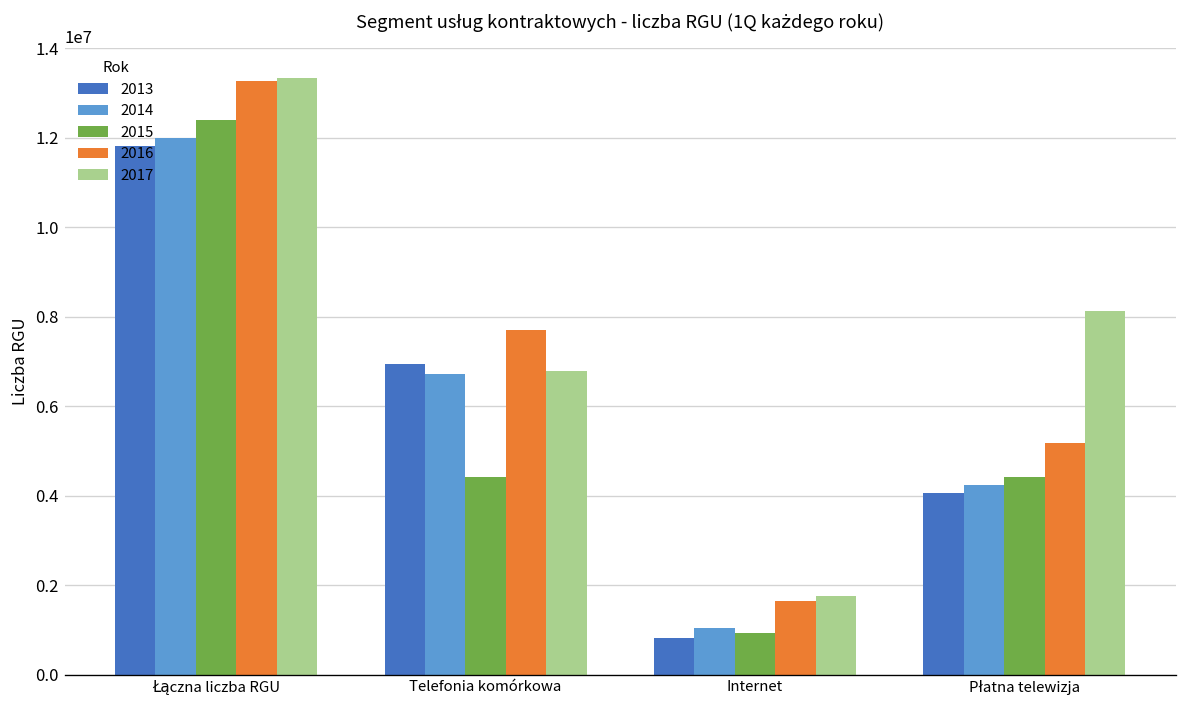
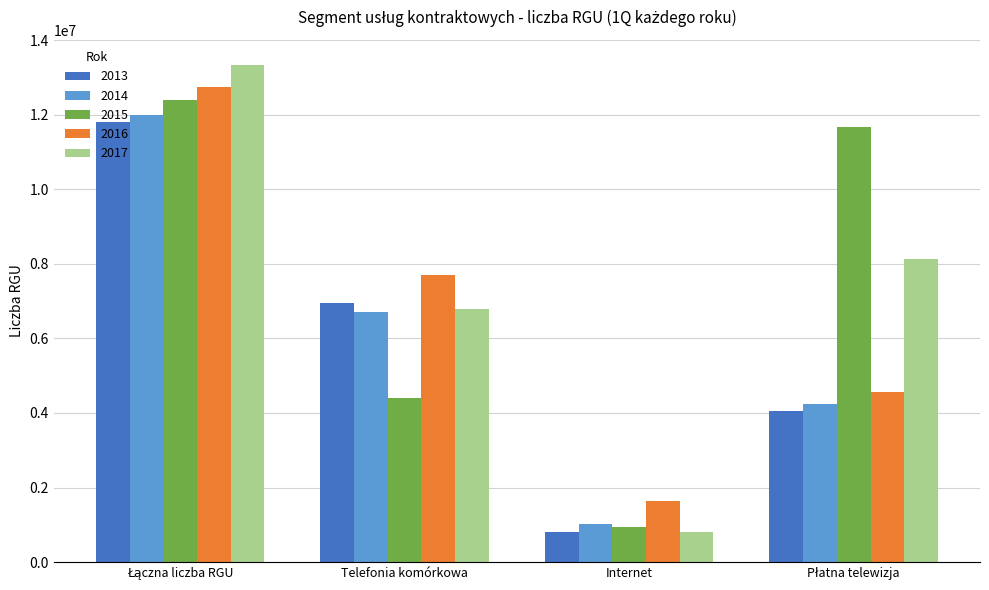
2016, Łączna liczba RGU: 13300000 -> 12700000
2017, Internet: 1800000 -> 800000
2015, Płatna telewizja: 4400000 -> 11700000
2016, Płatna telewizja: 5200000 -> 4600000
